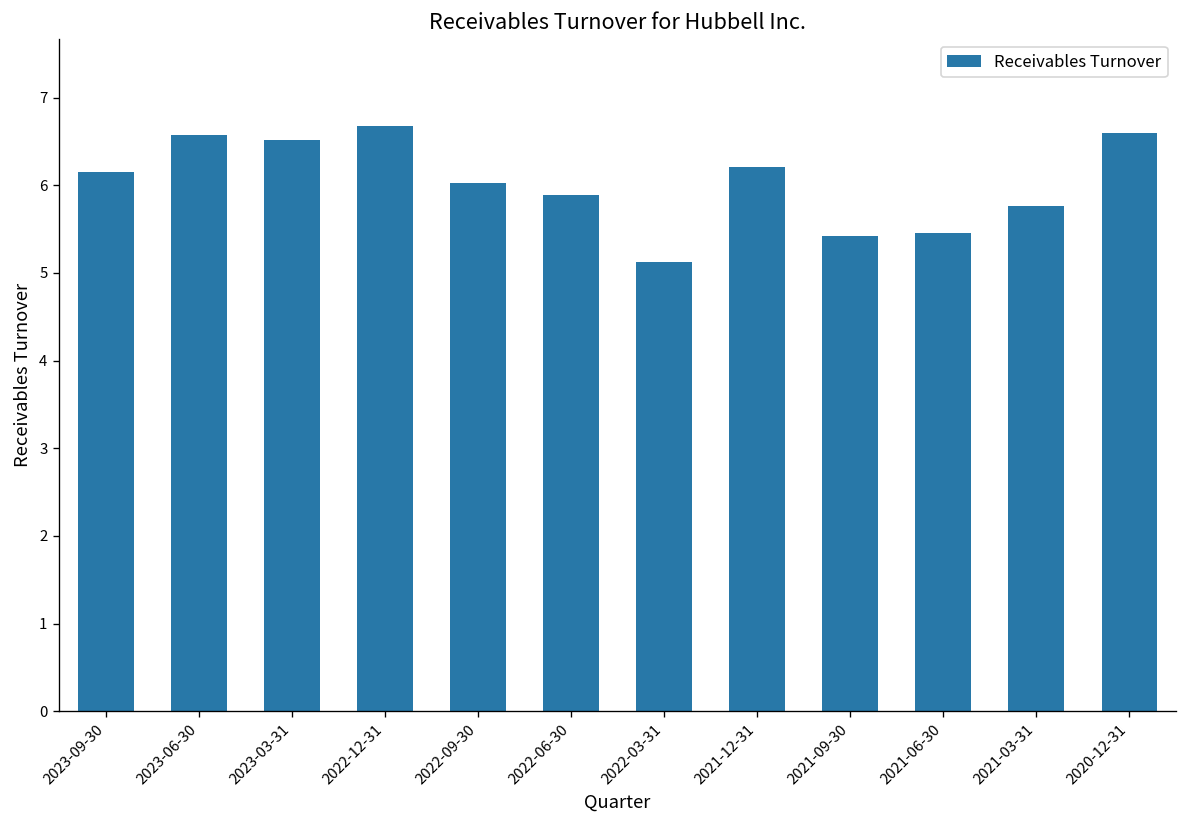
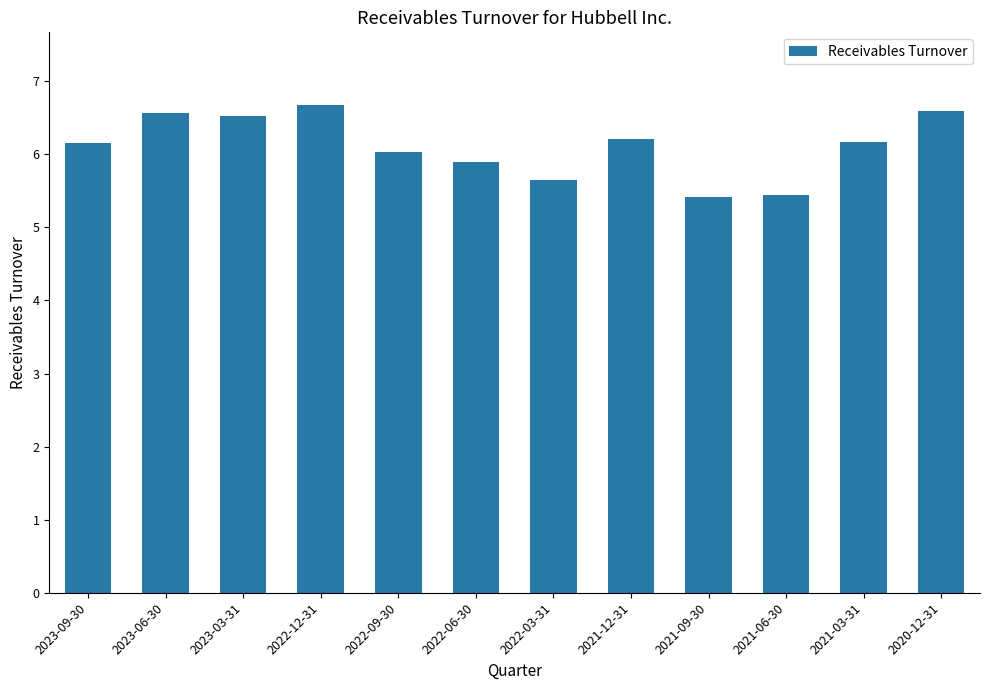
2022-03-31: 5.1 -> 5.7
2021-03-31: 5.8 -> 6.2
